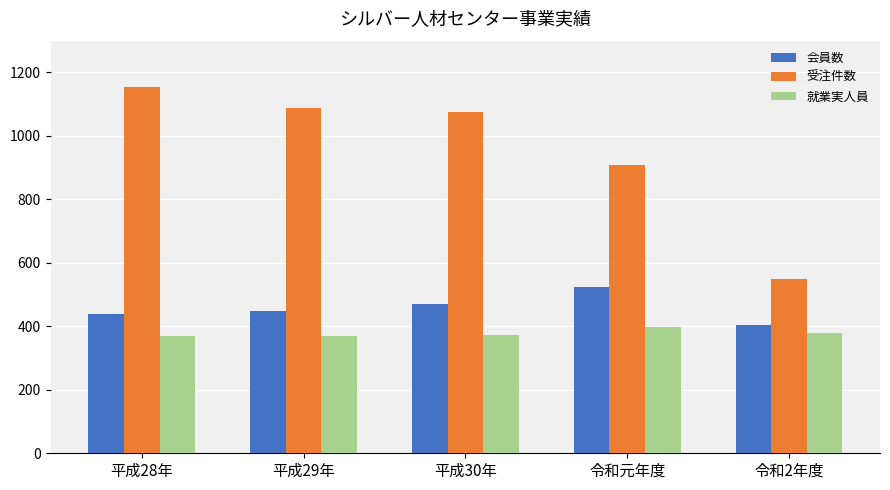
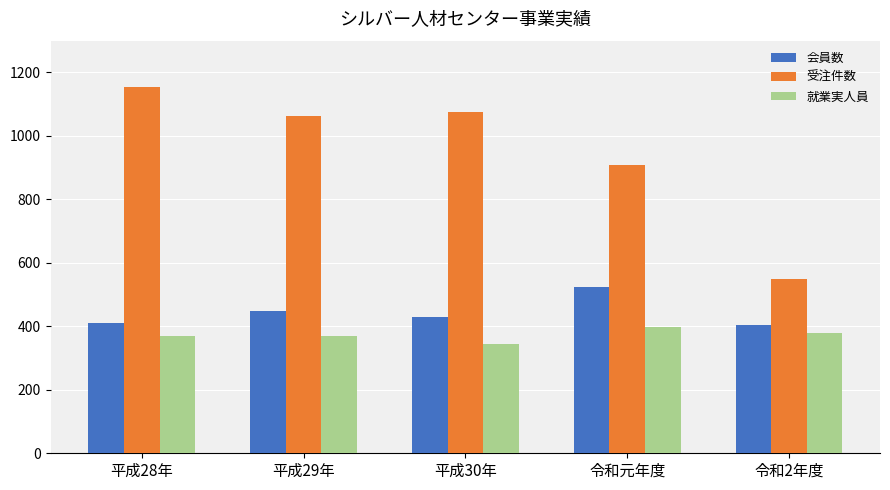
会員数, 平成28年: 440 -> 410
受注件数, 平成29年: 1090 -> 1060
会員数, 平成30年: 470 -> 430
就業実人員, 平成30年: 370 -> 340
